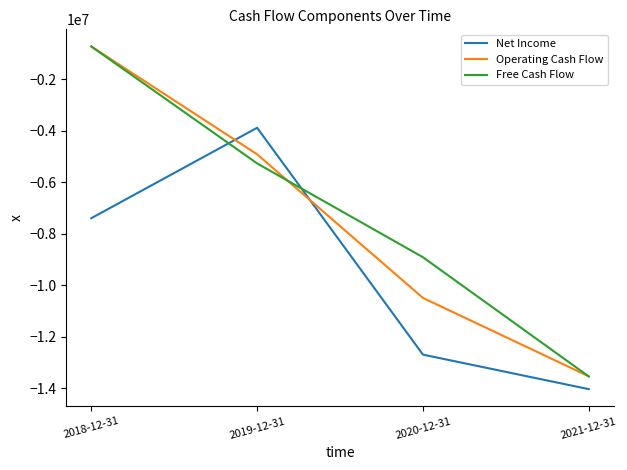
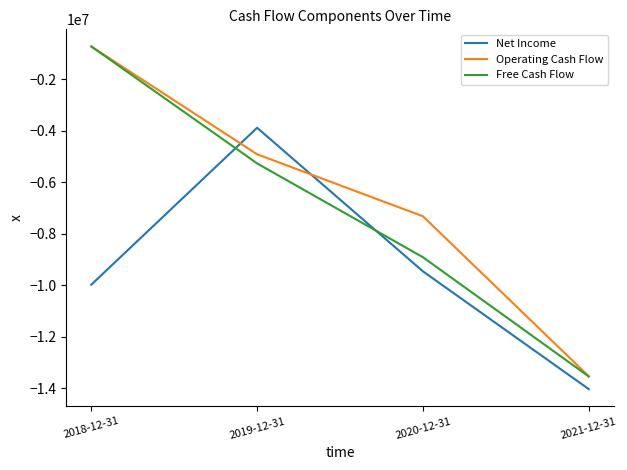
Net Income, 2018-12-31: -7400000 -> -10000000
Net Income, 2020-12-31: -12700000 -> -9500000
Operating Cash Flow, 2020-12-31: -10500000 -> -7300000
